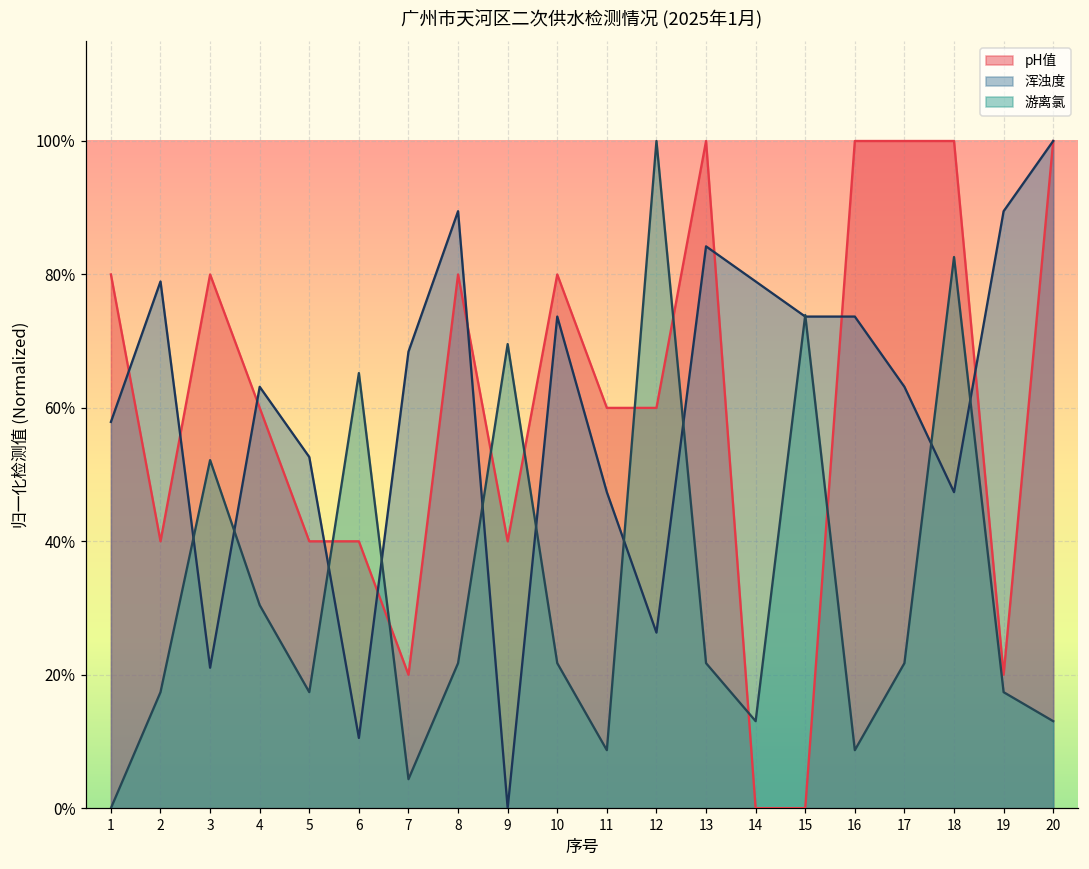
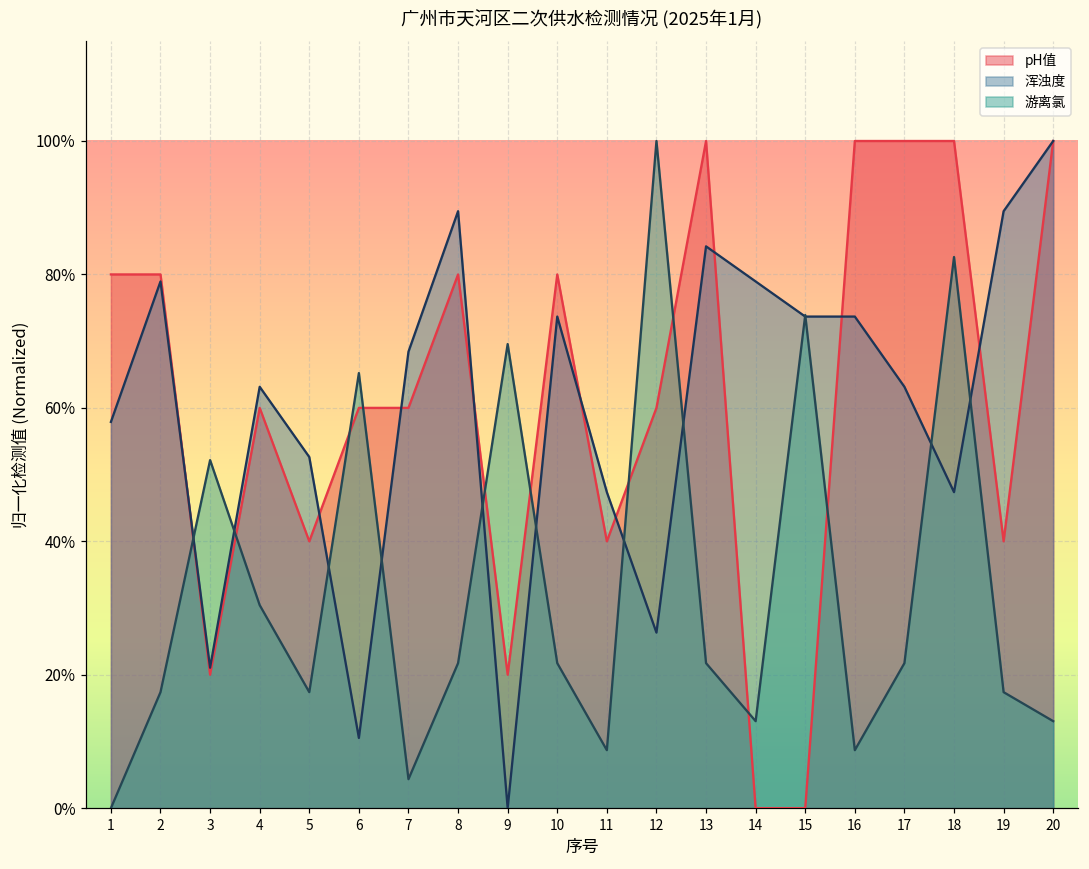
pH值, 2: 40% -> 80%
pH值, 3: 80% -> 20%
pH值, 6: 40% -> 60%
pH值, 7: 20% -> 60%
pH值, 9: 40% -> 20%
pH值, 11: 60% -> 40%
pH值, 19: 20% -> 40%
